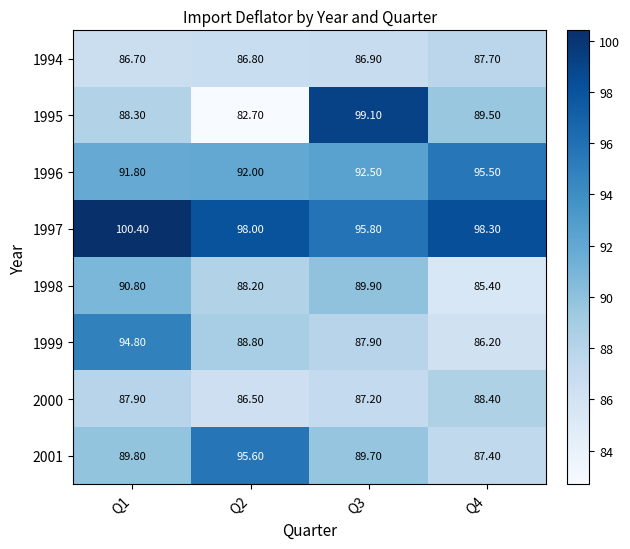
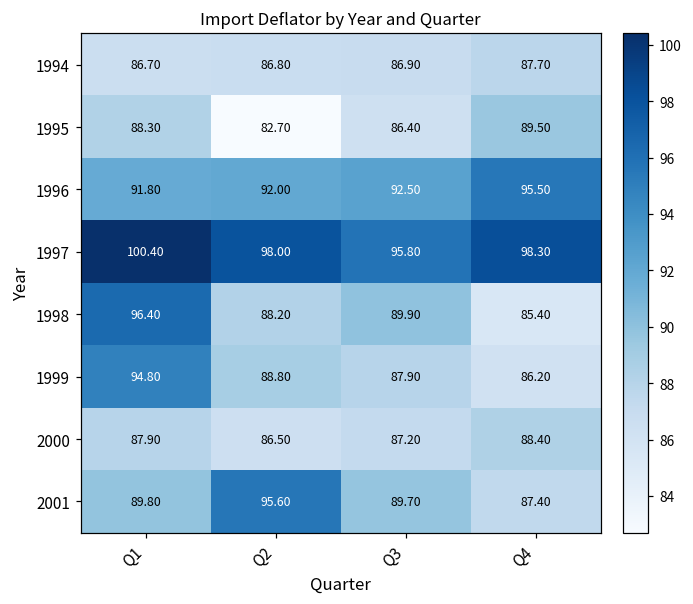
1995, Q3: 99.10 -> 86.40
1998, Q1: 90.80 -> 96.40
